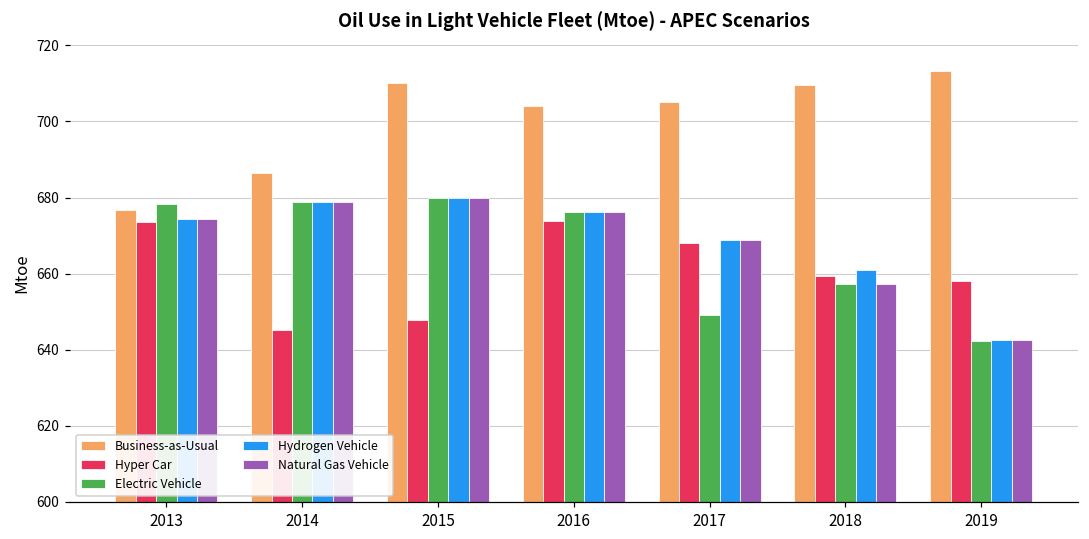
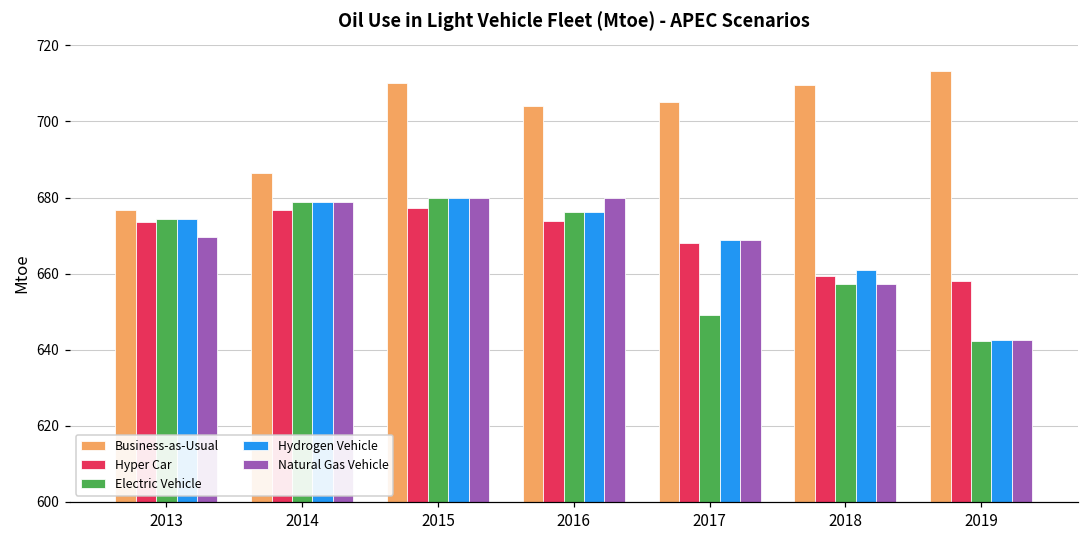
Electric Vehicle, 2013: 678 -> 674
Natural Gas Vehicle, 2013: 674 -> 670
Hyper Car, 2014: 645 -> 677
Hyper Car, 2015: 648 -> 677
Natural Gas Vehicle, 2016: 676 -> 680
